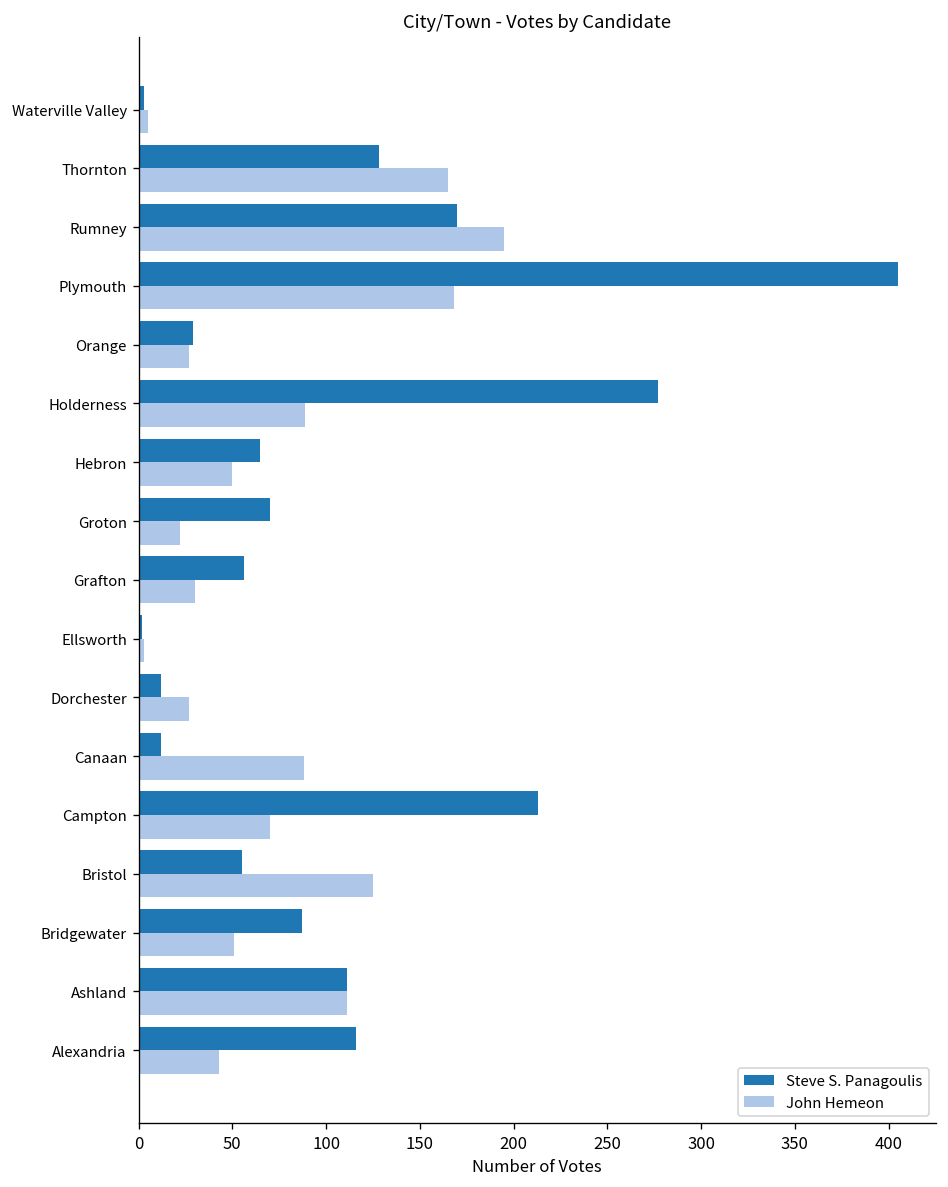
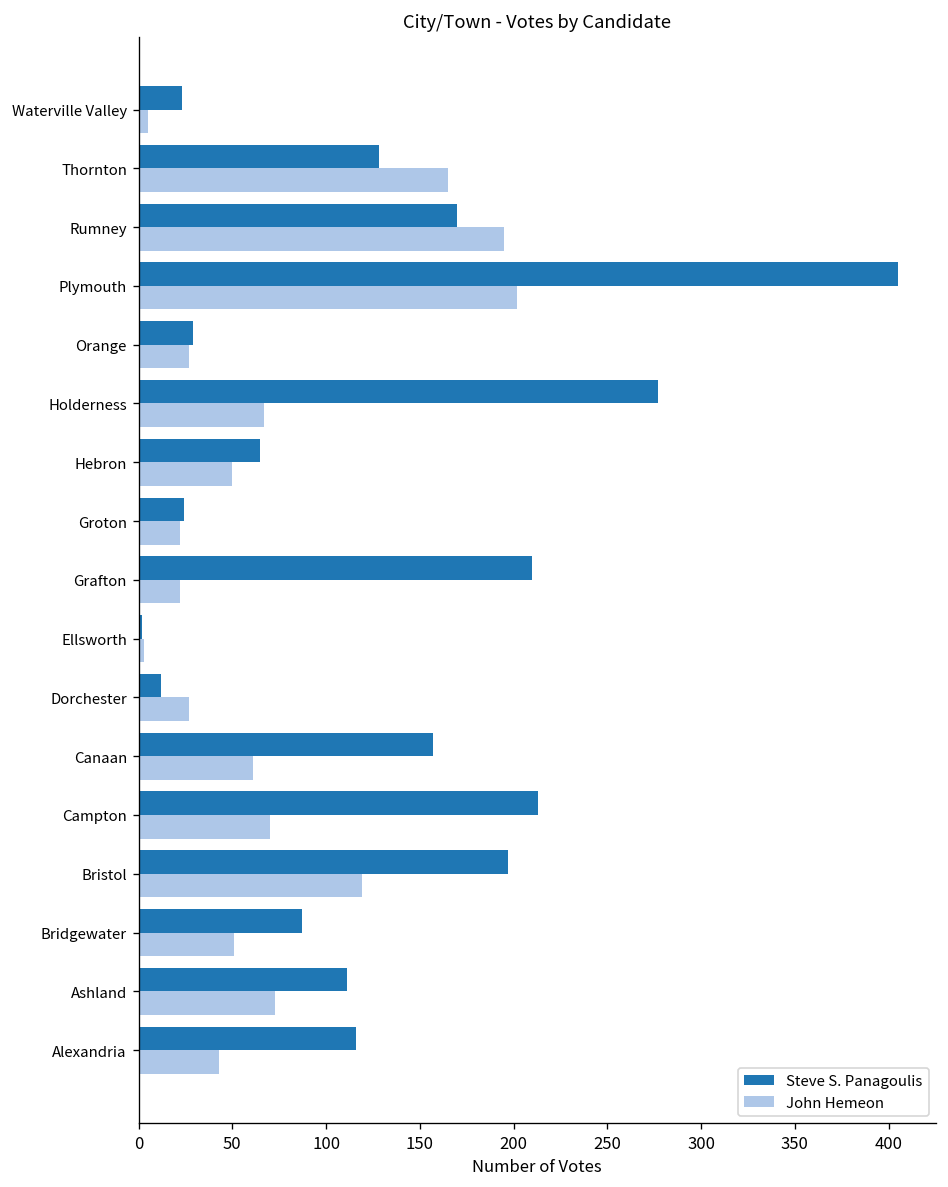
Steve S. Panagoulis, Waterville Valley: 3 -> 23
John Hemeon, Plymouth: 168 -> 202
John Hemeon, Holderness: 89 -> 67
Steve S. Panagoulis, Groton: 70 -> 24
Steve S. Panagoulis, Grafton: 56 -> 210
John Hemeon, Grafton: 30 -> 22
Steve S. Panagoulis, Canaan: 12 -> 157
John Hemeon, Canaan: 88 -> 61
Steve S. Panagoulis, Bristol: 55 -> 197
John Hemeon, Bristol: 125 -> 119
John Hemeon, Ashland: 111 -> 73
